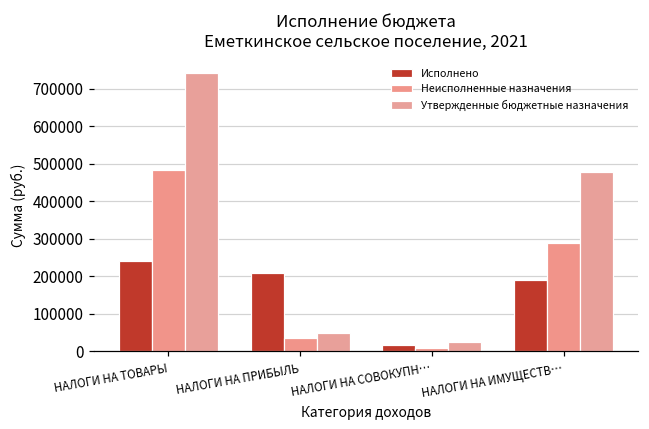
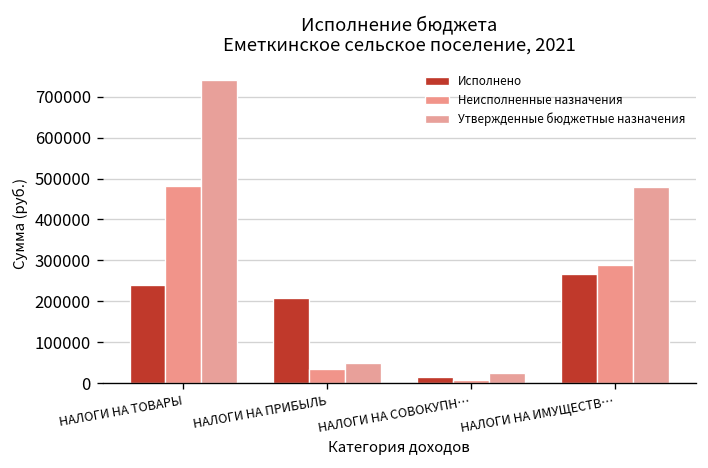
Исполнено, НАЛОГИ НА ИМУЩЕСТВ…: 190000 -> 270000
